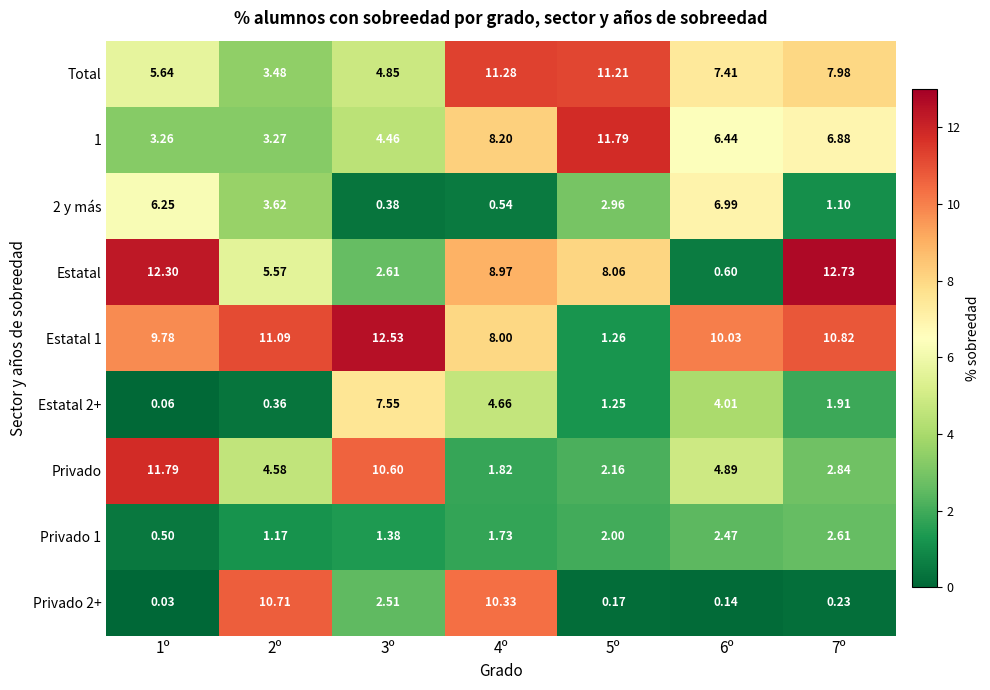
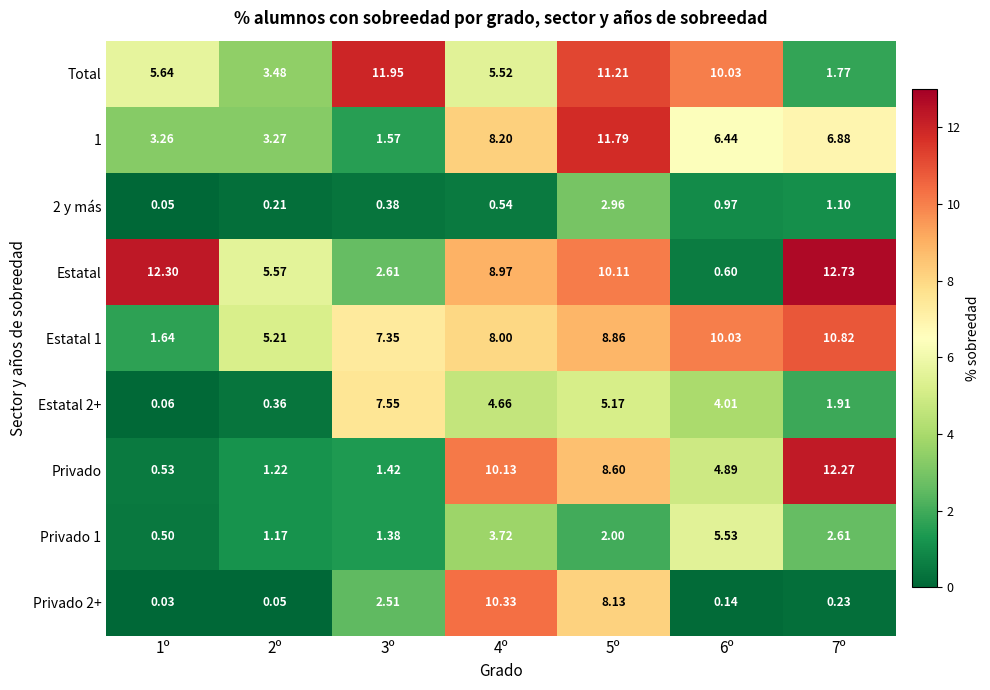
Total, 3º: 4.85 -> 11.95
Total, 4º: 11.28 -> 5.52
Total, 6º: 7.41 -> 10.03
Total, 7º: 7.98 -> 1.77
1, 3º: 4.46 -> 1.57
2 y más, 1º: 6.25 -> 0.05
2 y más, 2º: 3.62 -> 0.21
2 y más, 6º: 6.99 -> 0.97
Estatal, 5º: 8.06 -> 10.11
Estatal 1, 1º: 9.78 -> 1.64
Estatal 1, 2º: 11.09 -> 5.21
Estatal 1, 3º: 12.53 -> 7.35
Estatal 1, 5º: 1.26 -> 8.86
Estatal 2+, 5º: 1.25 -> 5.17
Privado, 1º: 11.79 -> 0.53
Privado, 2º: 4.58 -> 1.22
Privado, 3º: 10.60 -> 1.42
Privado, 4º: 1.82 -> 10.13
Privado, 5º: 2.16 -> 8.60
Privado, 7º: 2.84 -> 12.27
Privado 1, 4º: 1.73 -> 3.72
Privado 1, 6º: 2.47 -> 5.53
Privado 2+, 2º: 10.71 -> 0.05
Privado 2+, 5º: 0.17 -> 8.13
